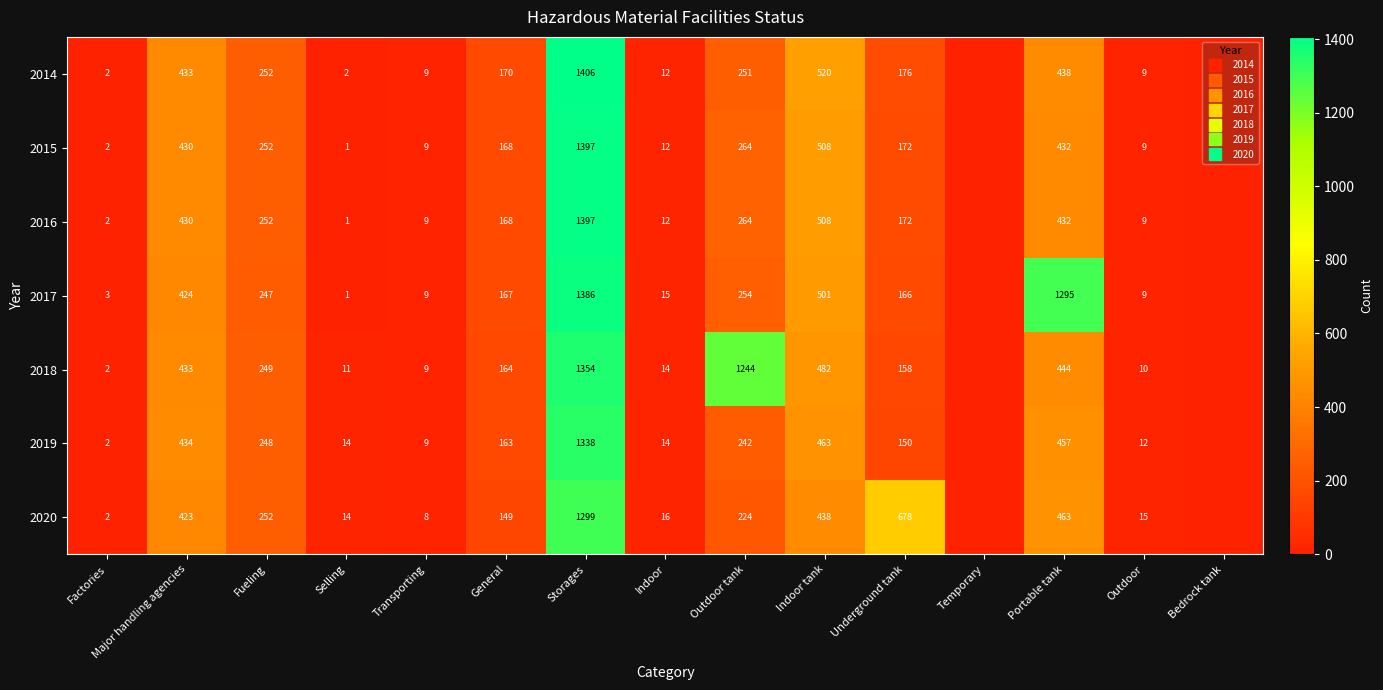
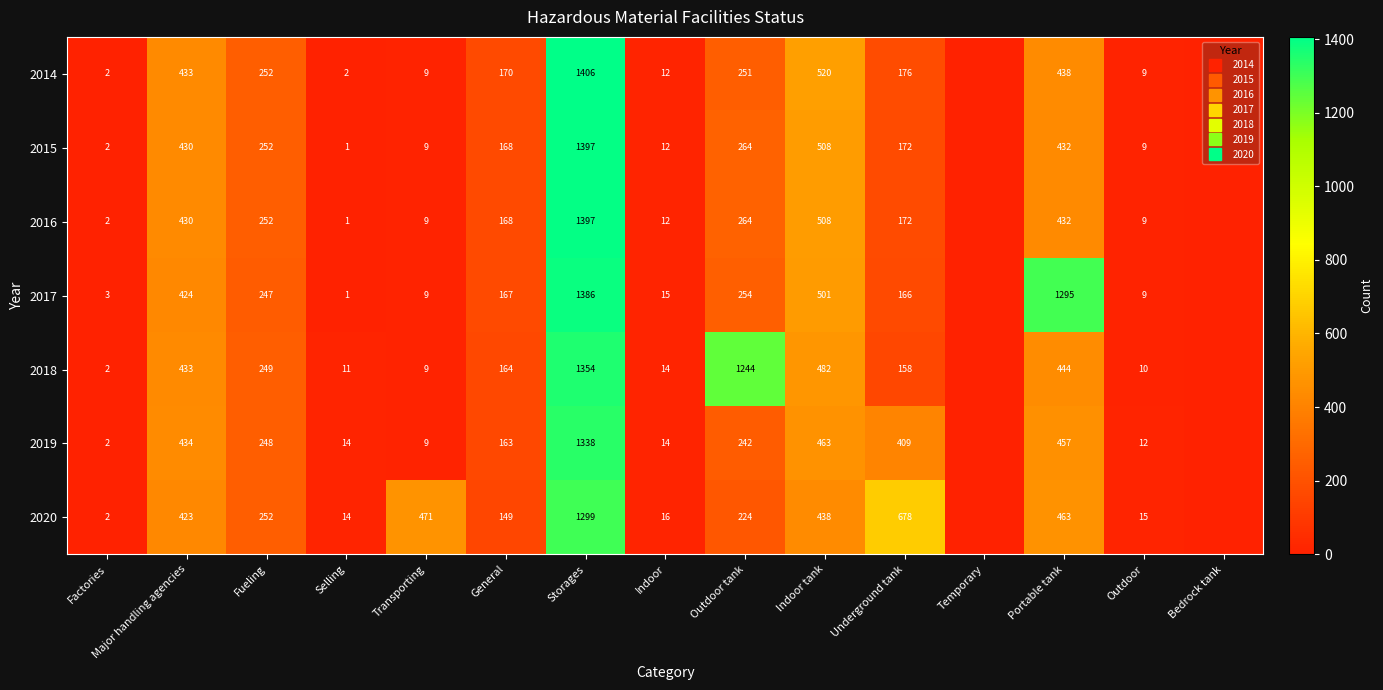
2019, Underground tank: 150 -> 409
2020, Transporting: 8 -> 471
